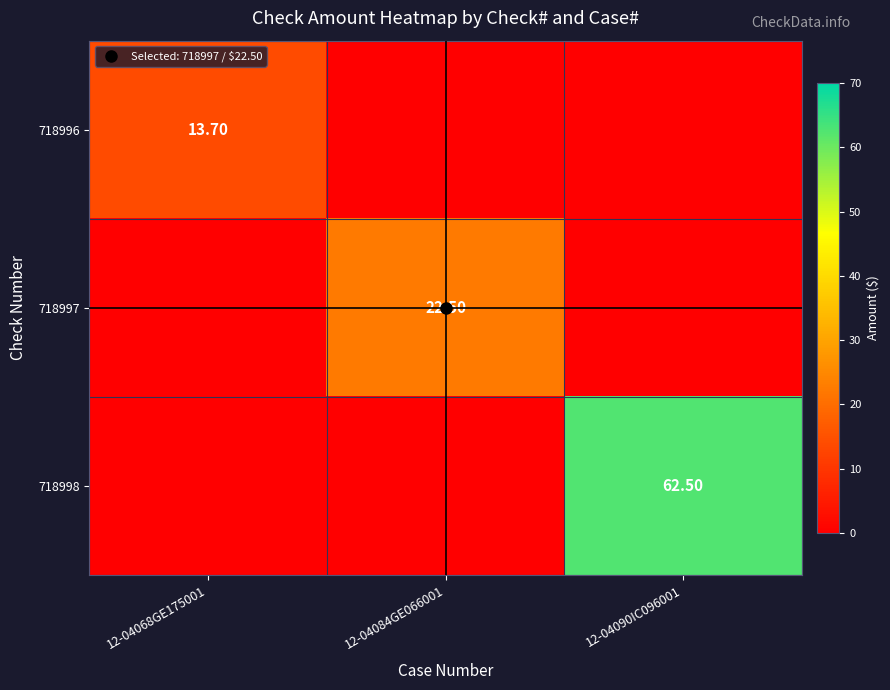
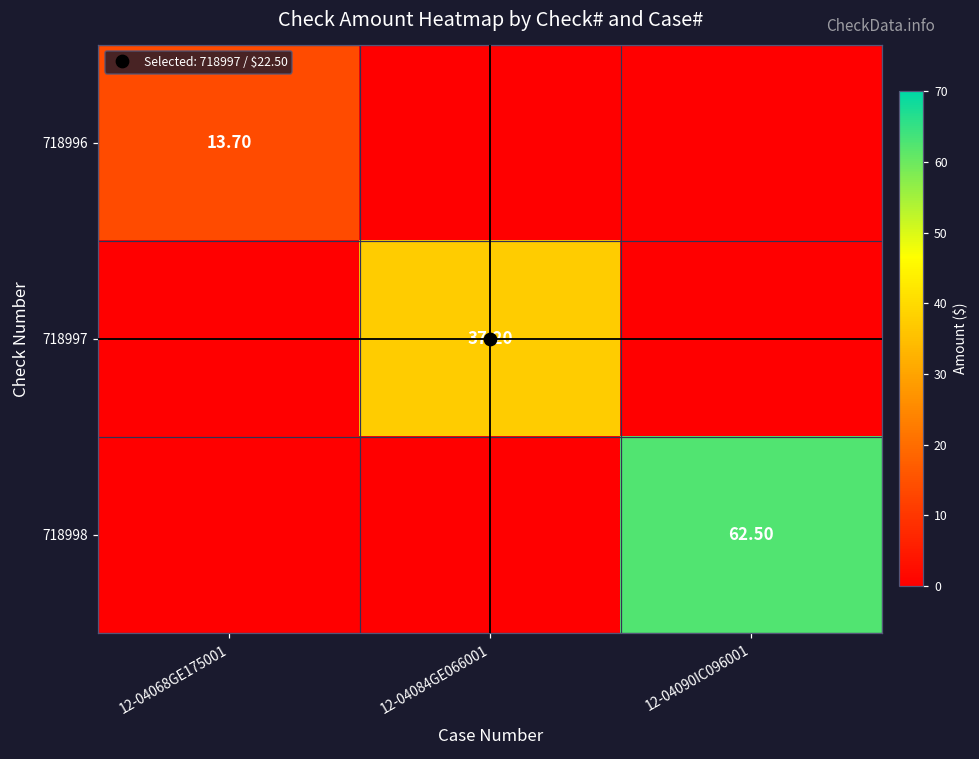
718997, 12-04084GE066001: 22.50 -> 37.20
